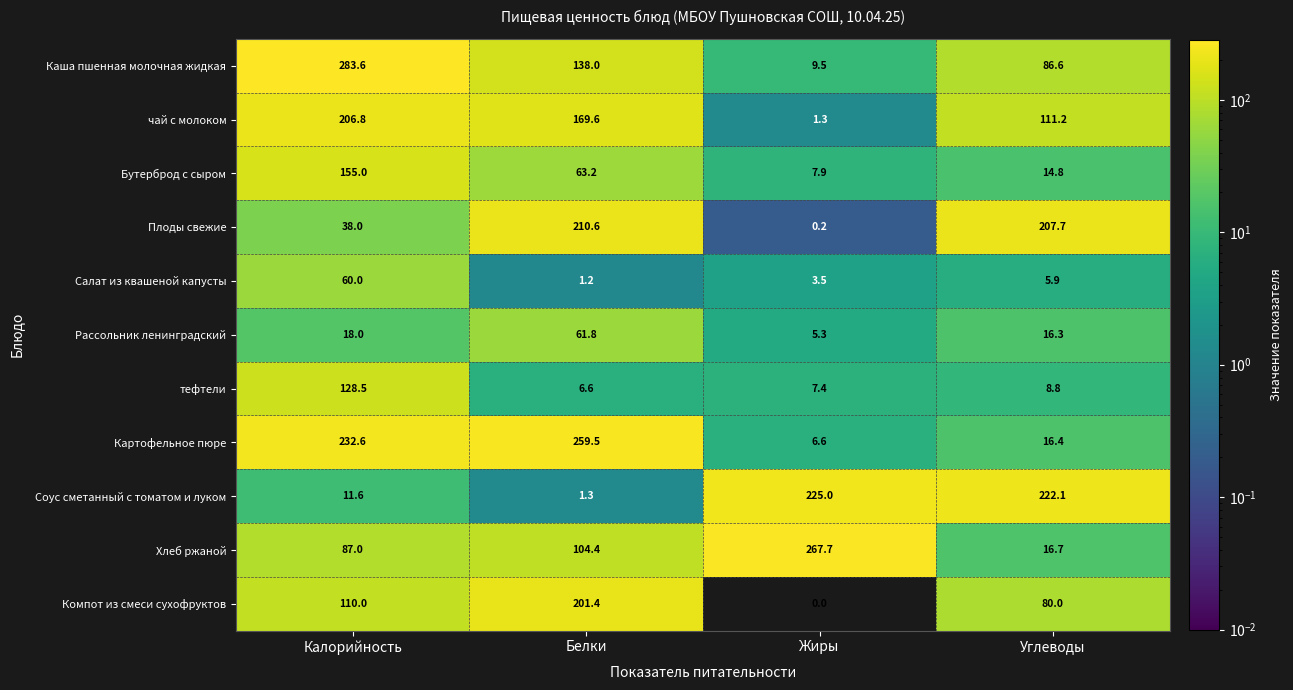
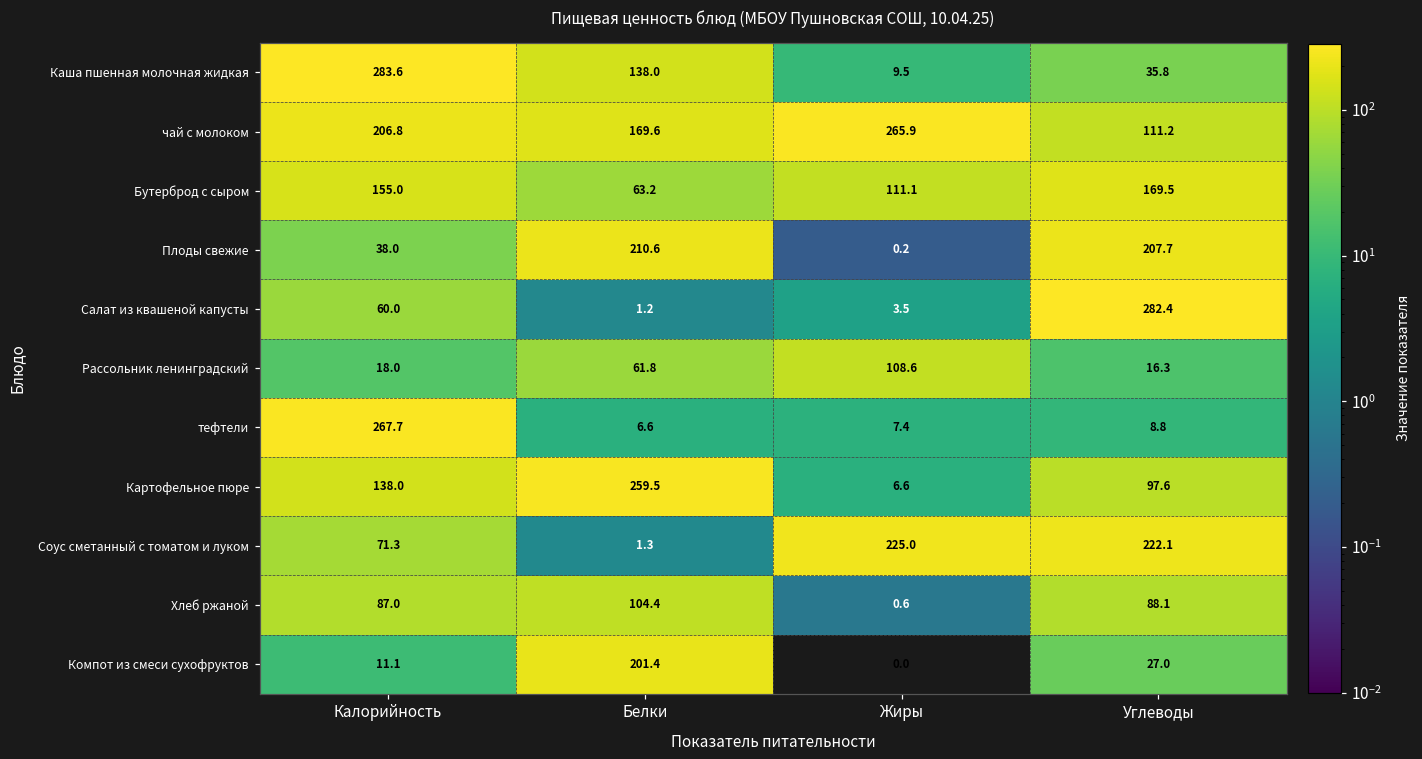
Каша пшенная молочная жидкая, Углеводы: 86.6 -> 35.8
чай с молоком, Жиры: 1.3 -> 265.9
Бутерброд с сыром, Жиры: 7.9 -> 111.1
Бутерброд с сыром, Углеводы: 14.8 -> 169.5
Салат из квашеной капусты, Углеводы: 5.9 -> 282.4
Рассольник ленинградский, Жиры: 5.3 -> 108.6
тефтели, Калорийность: 128.5 -> 267.7
Картофельное пюре, Калорийность: 232.6 -> 138.0
Картофельное пюре, Углеводы: 16.4 -> 97.6
Соус сметанный с томатом и луком, Калорийность: 11.6 -> 71.3
Хлеб ржаной, Жиры: 267.7 -> 0.6
Хлеб ржаной, Углеводы: 16.7 -> 88.1
Компот из смеси сухофруктов, Калорийность: 110.0 -> 11.1
Компот из смеси сухофруктов, Углеводы: 80.0 -> 27.0
